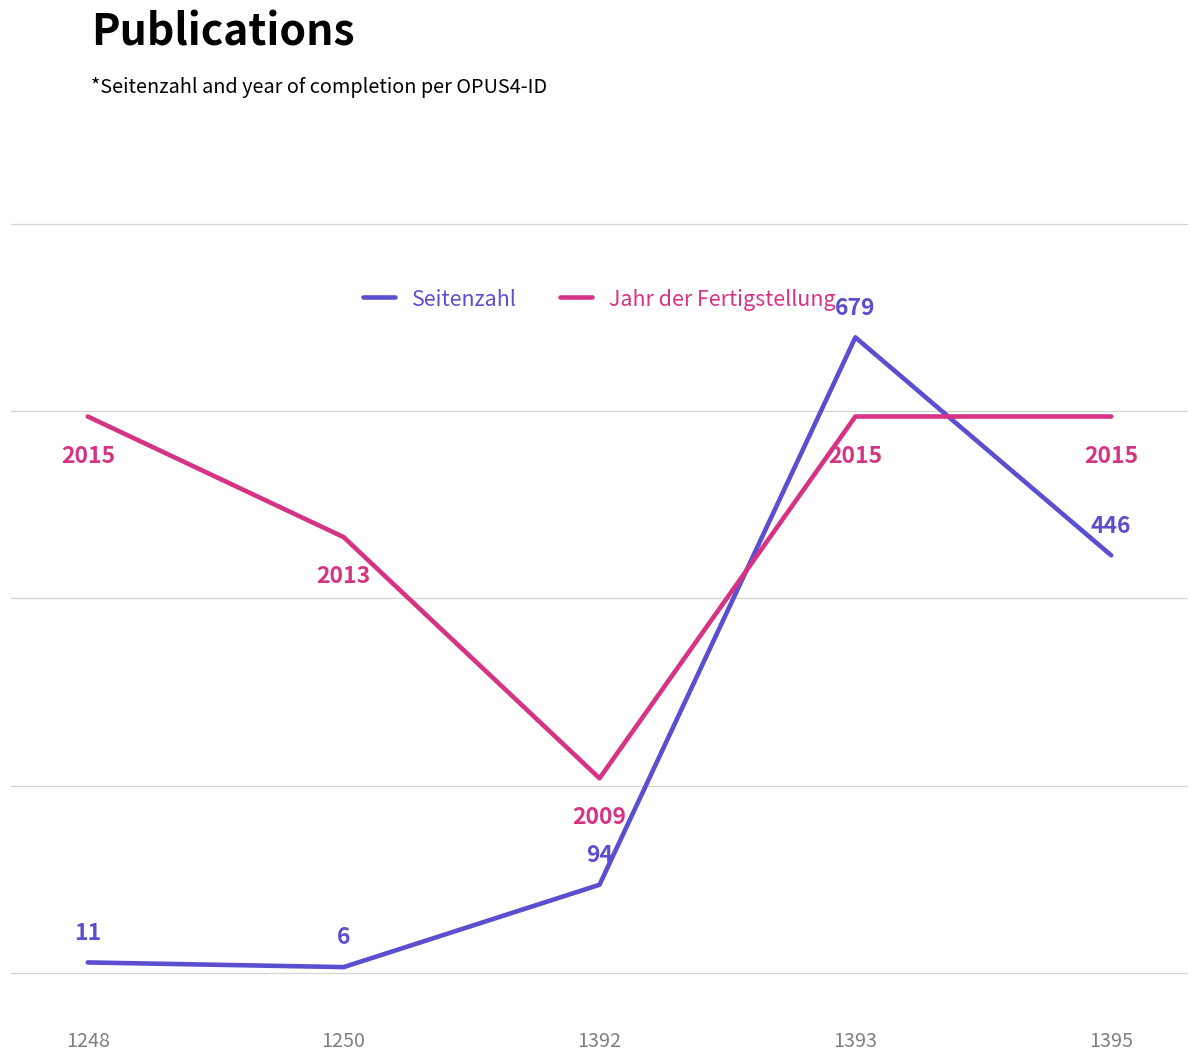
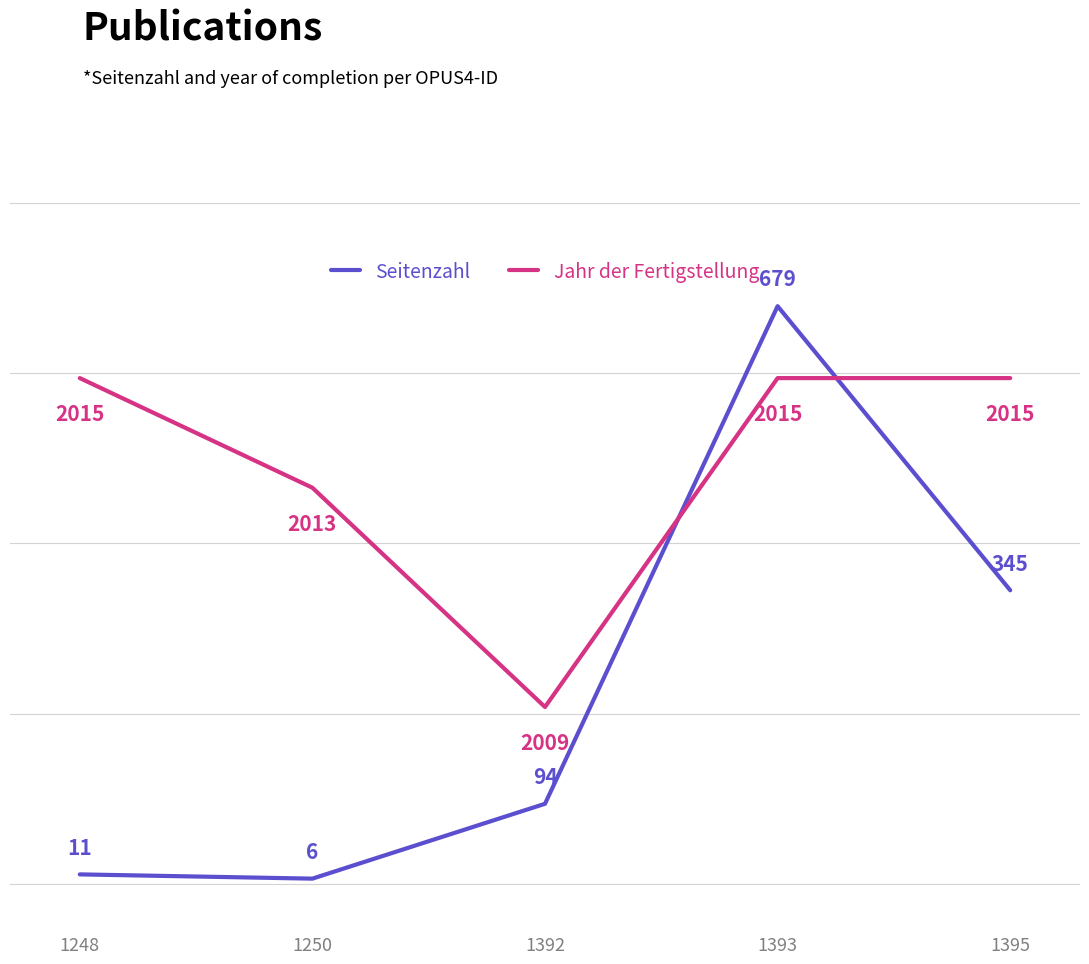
Seitenzahl, 1395: 446 -> 345
